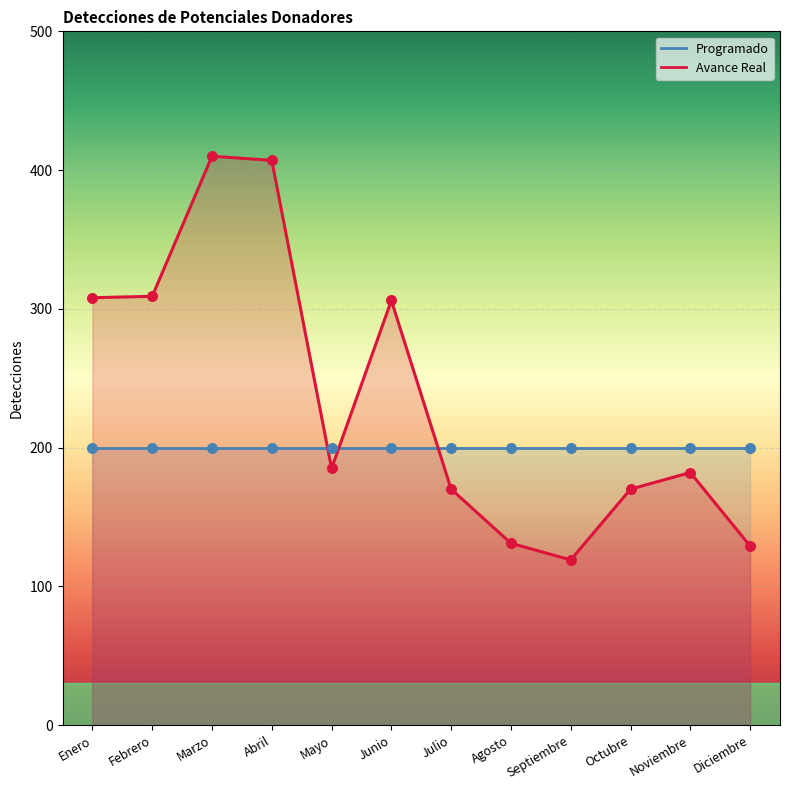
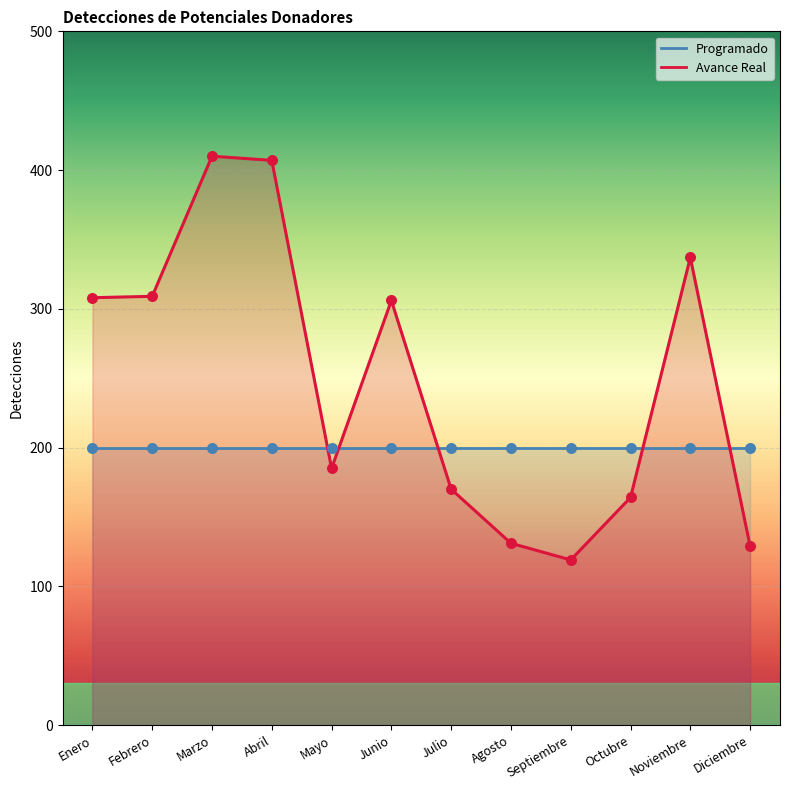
Avance Real, Octubre: 170 -> 164
Avance Real, Noviembre: 182 -> 337
